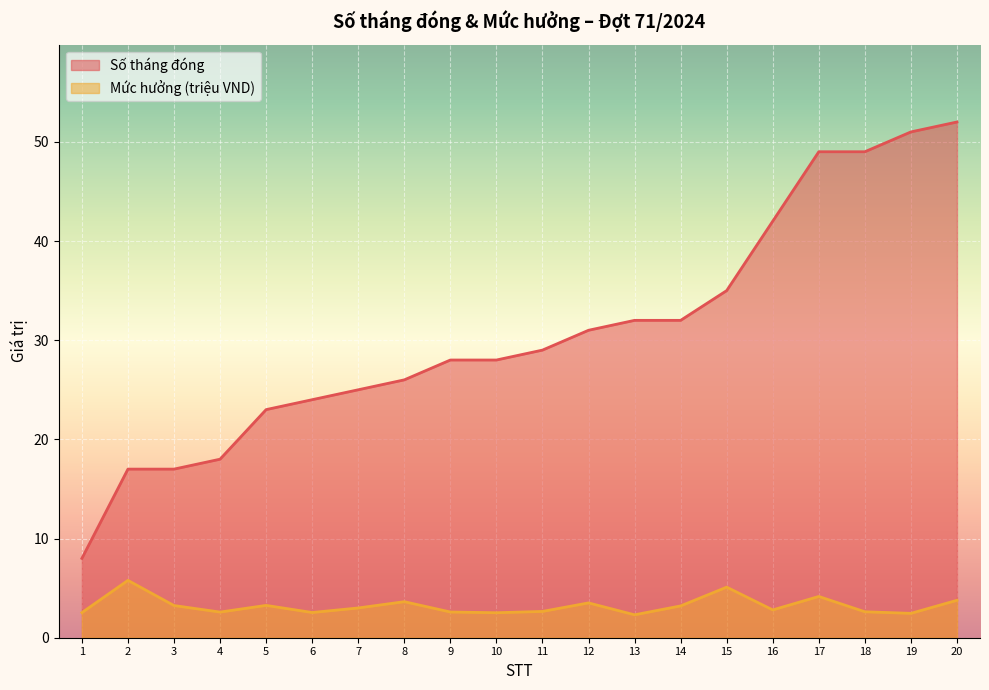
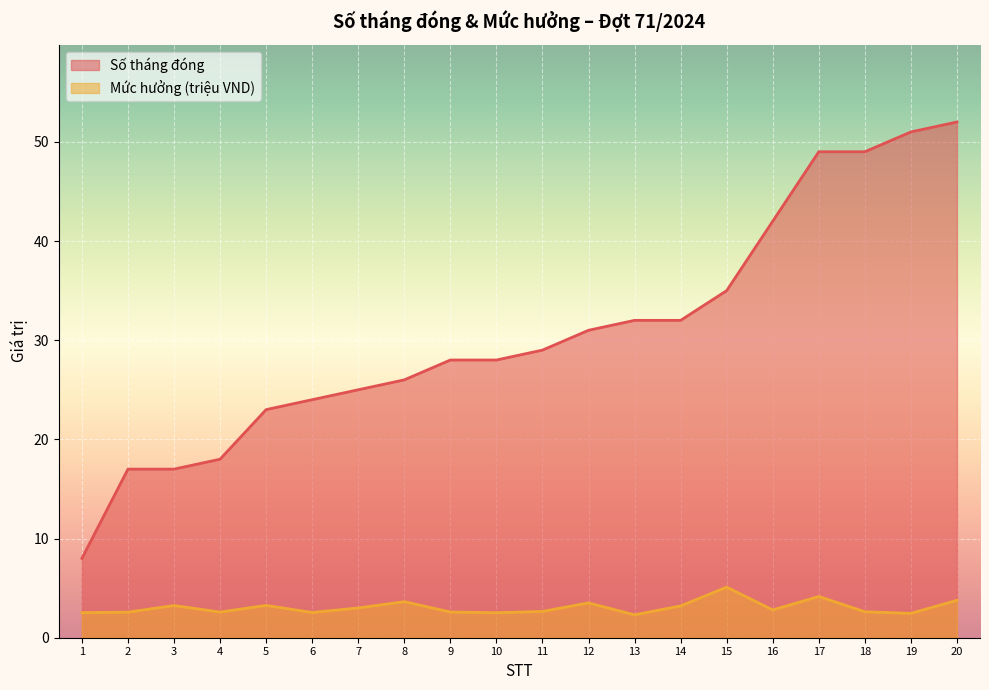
Mức hưởng (triệu VND), 2: 6 -> 3
